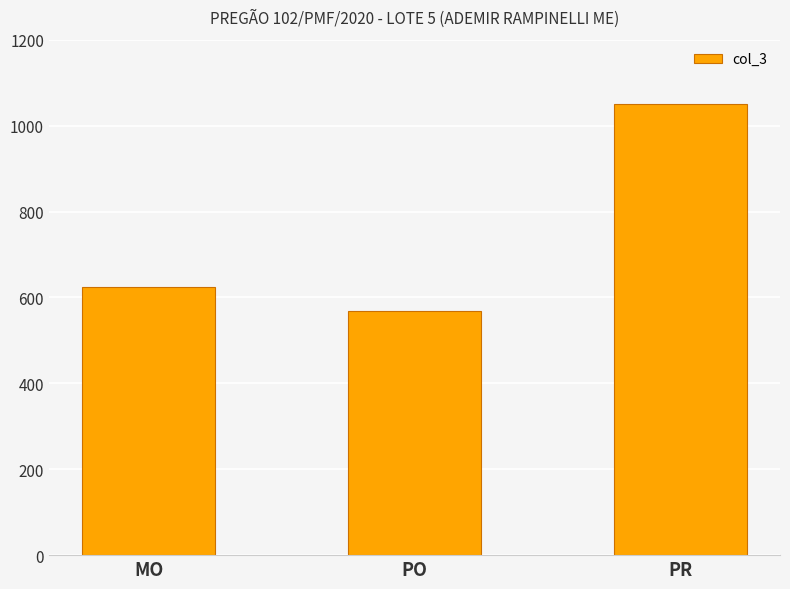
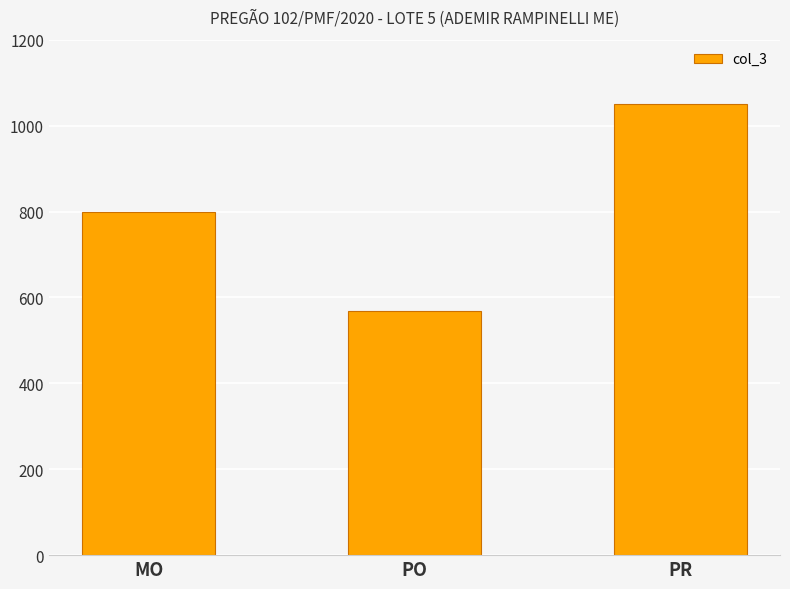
MO: 620 -> 800
